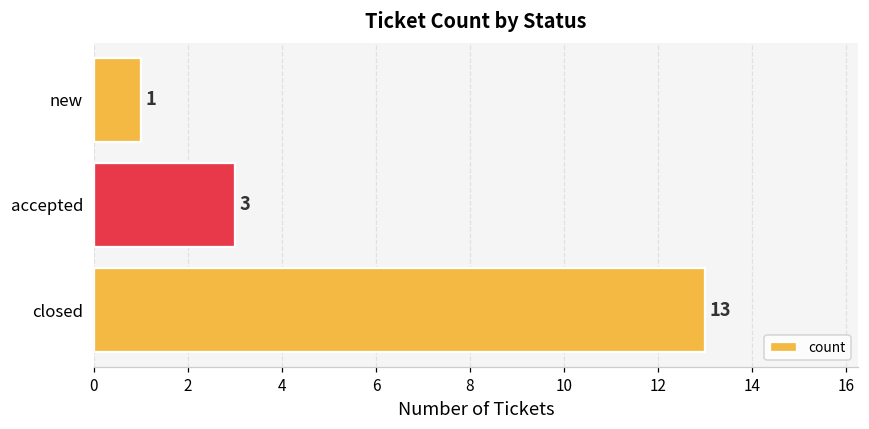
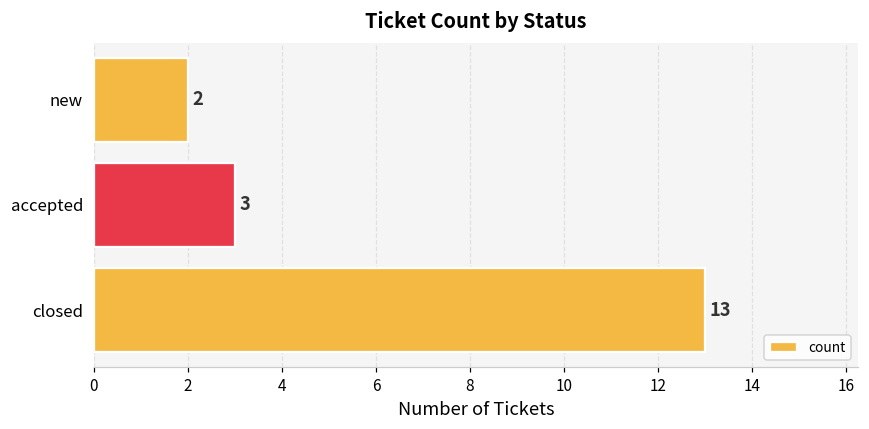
new: 1 -> 2
